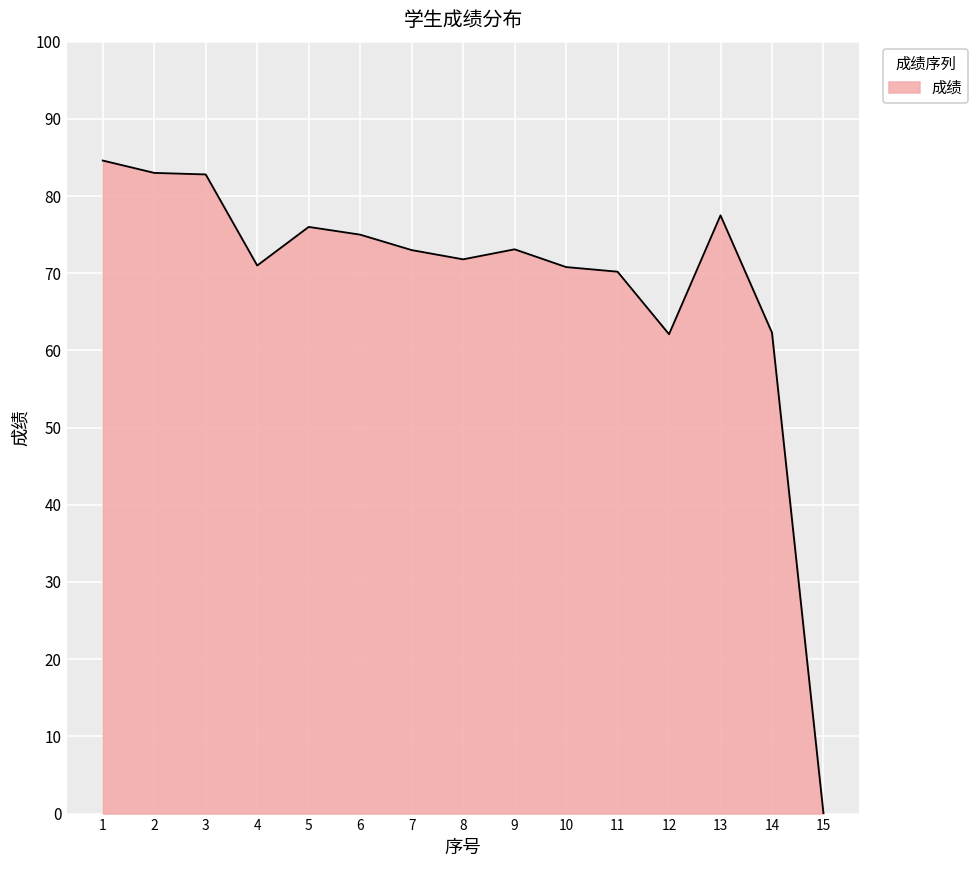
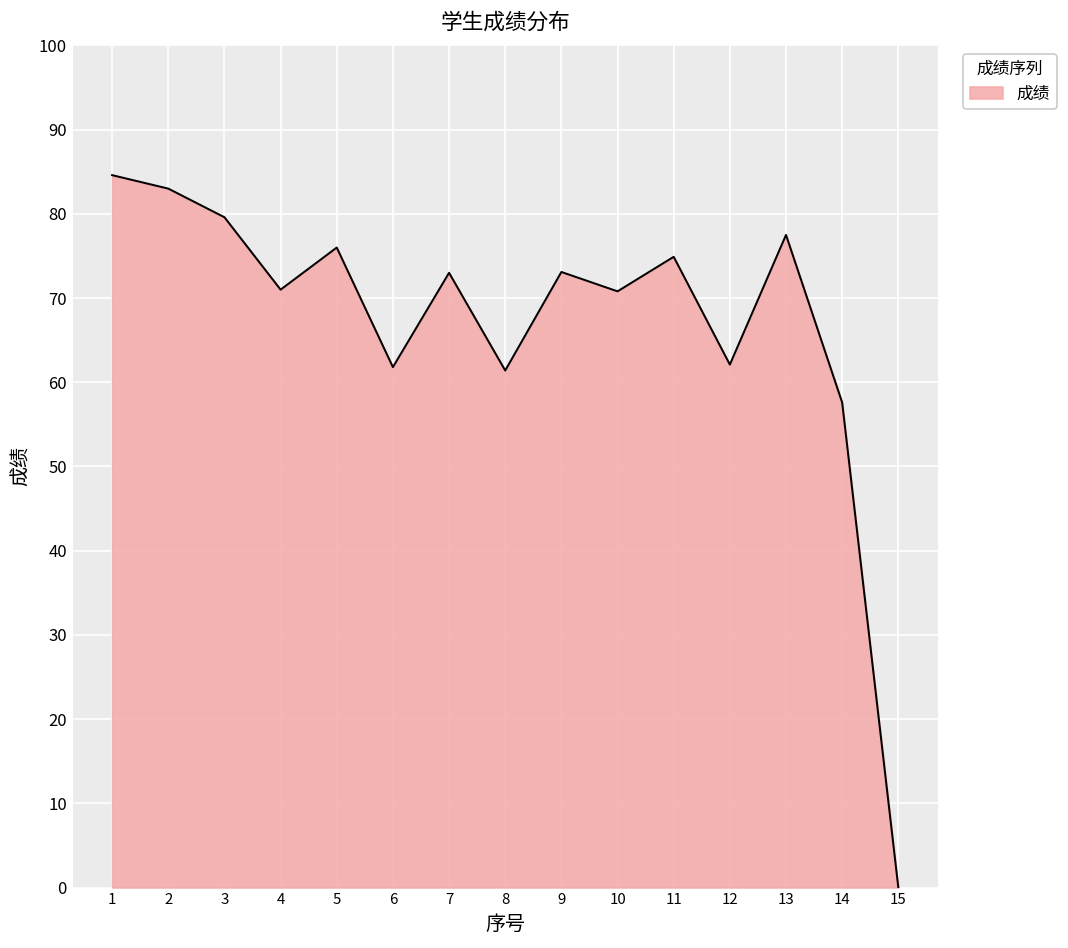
3: 83 -> 80
6: 75 -> 62
8: 72 -> 61
11: 70 -> 75
14: 62 -> 58
